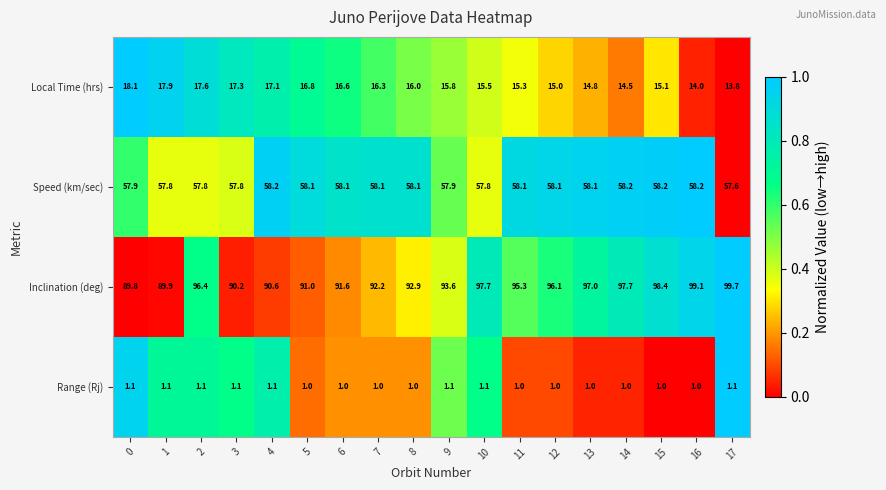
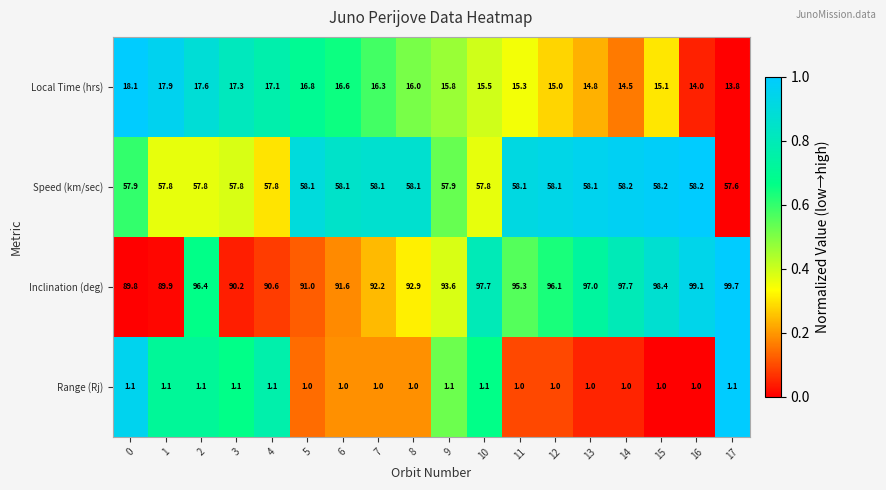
Speed (km/sec), 4: 58.2 -> 57.8
